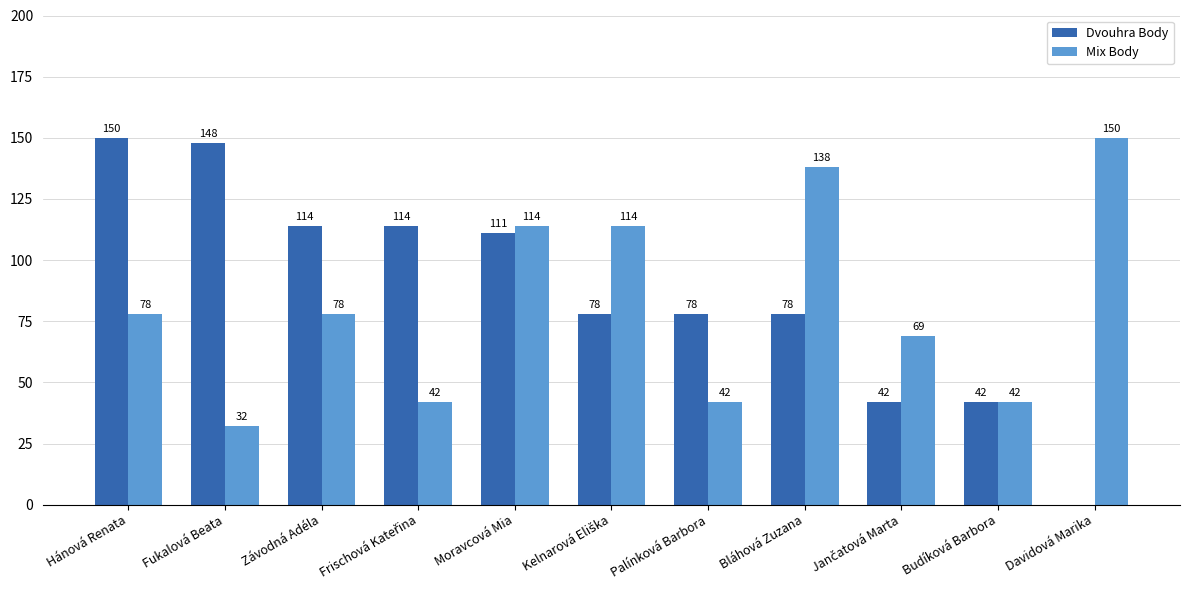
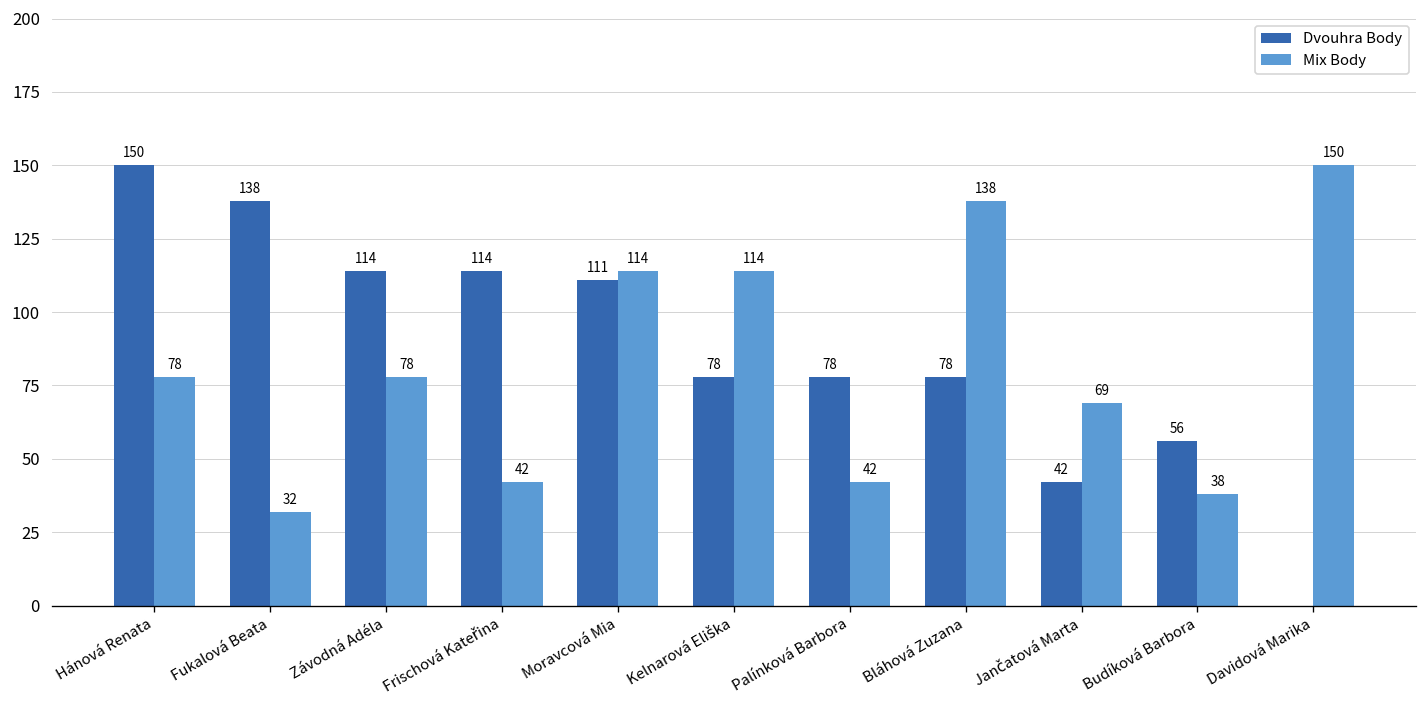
Dvouhra Body, Fukalová Beata: 148 -> 138
Dvouhra Body, Budíková Barbora: 42 -> 56
Mix Body, Budíková Barbora: 42 -> 38
